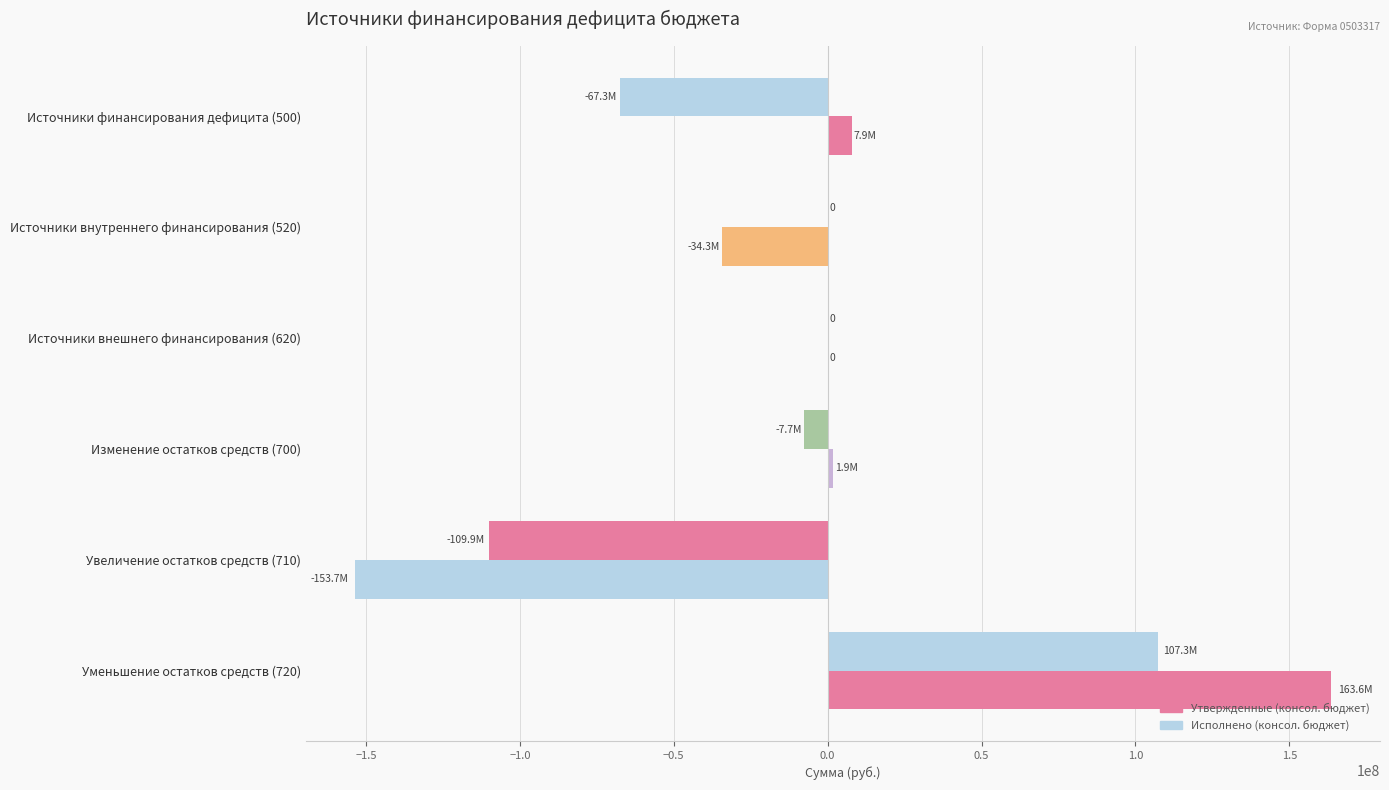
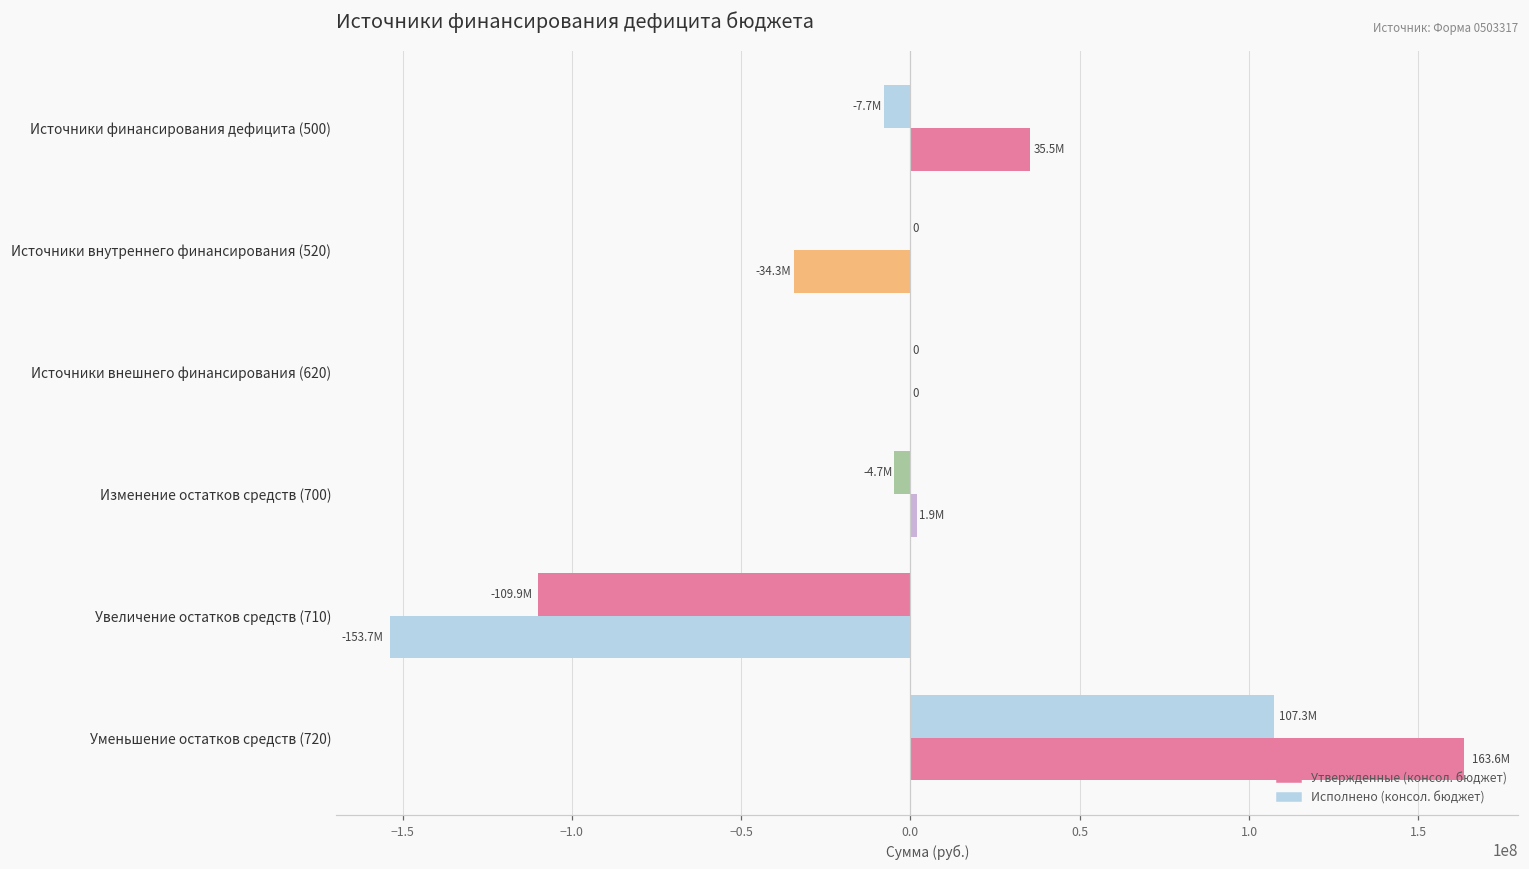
Исполнено (консол. бюджет), Источники финансирования дефицита (500): -67.3M -> -7.7M
Утвержденные (консол. бюджет), Источники финансирования дефицита (500): 7.9M -> 35.5M
Исполнено (консол. бюджет), Изменение остатков средств (700): -7.7M -> -4.7M
